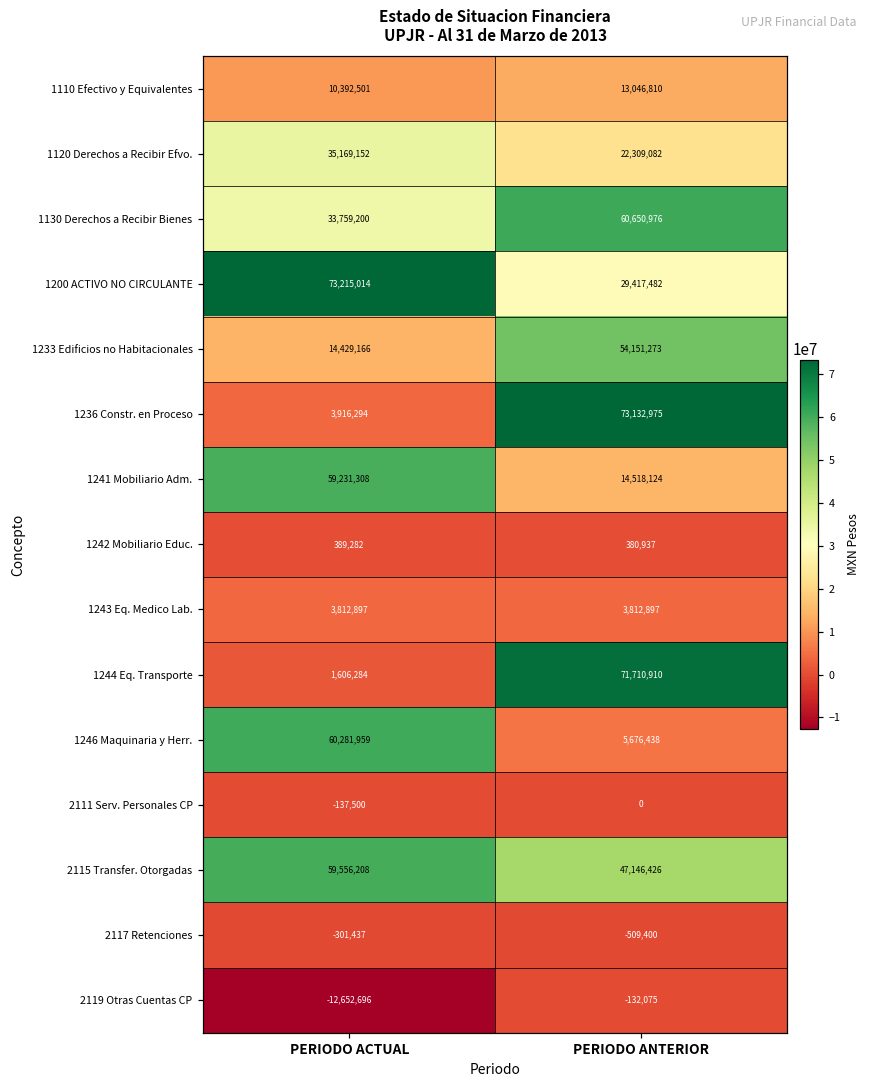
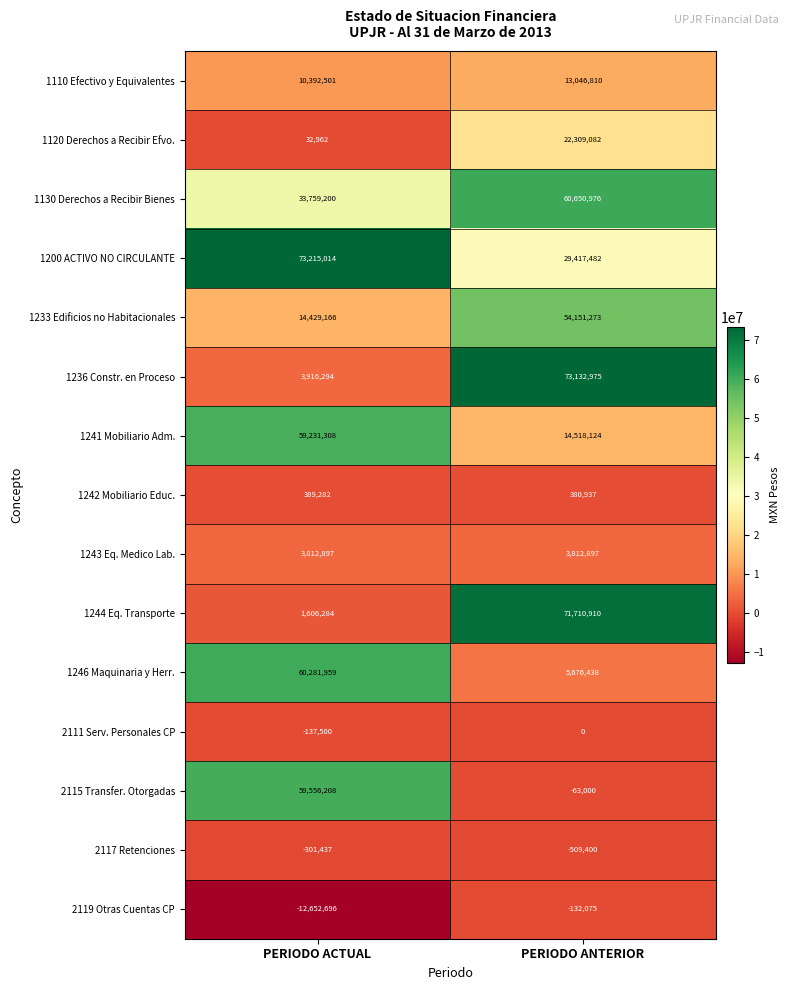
1120 Derechos a Recibir Efvo., PERIODO ACTUAL: 35,169,152 -> 32,962
2115 Transfer. Otorgadas, PERIODO ANTERIOR: 47,146,426 -> -63,000
